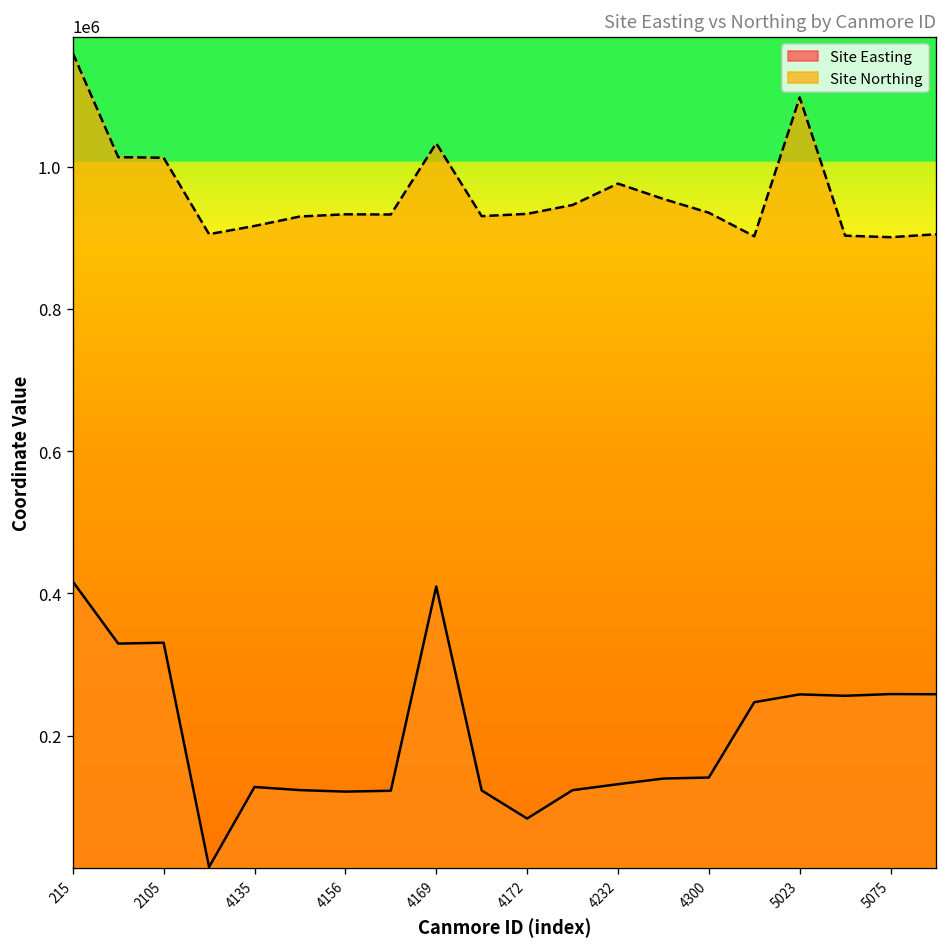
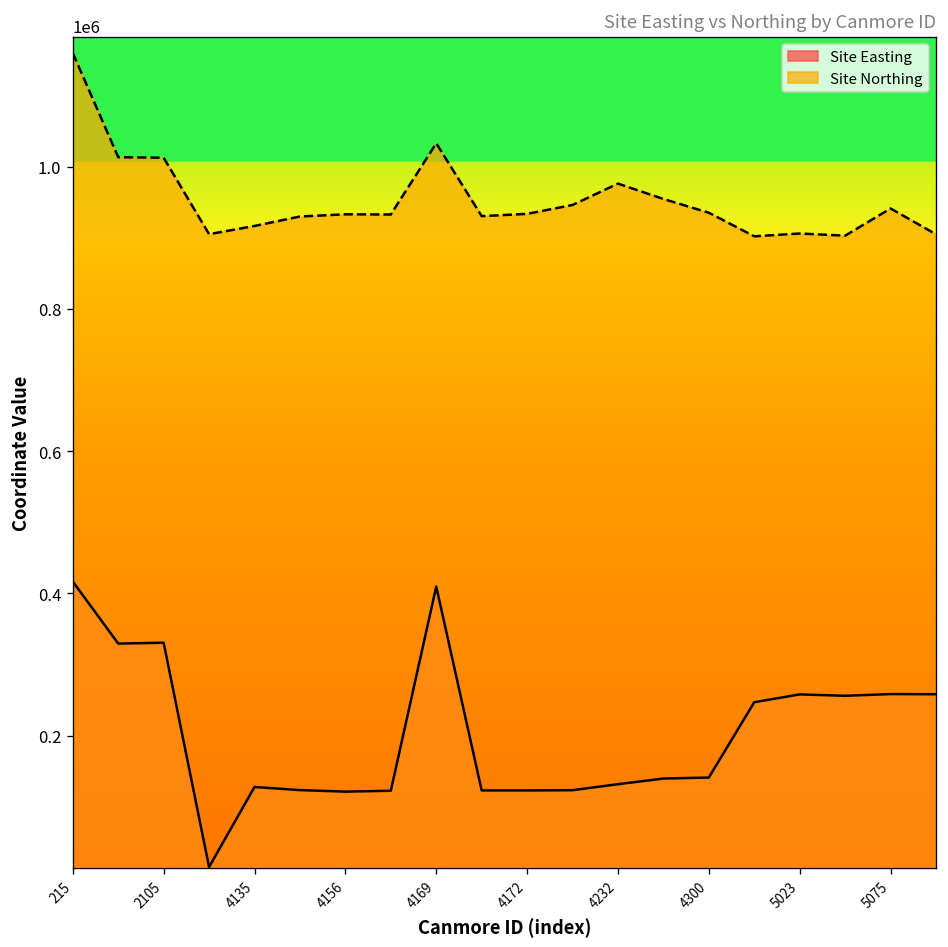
Site Easting, 4172: 80000 -> 120000
Site Northing, 5023: 1100000 -> 910000
Site Northing, 5075: 900000 -> 940000
